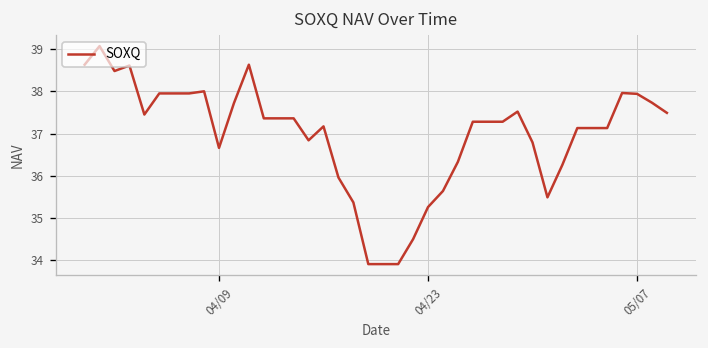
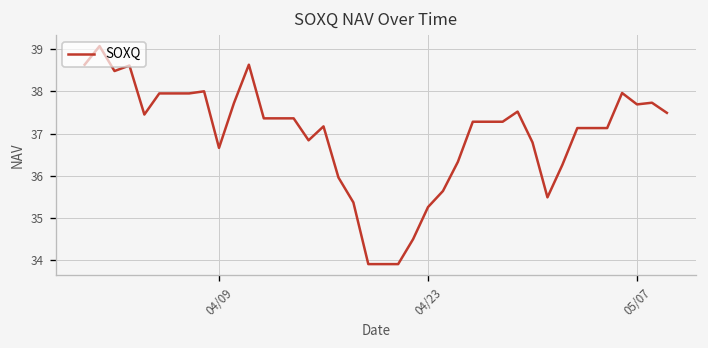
05/07: 37.9 -> 37.7
